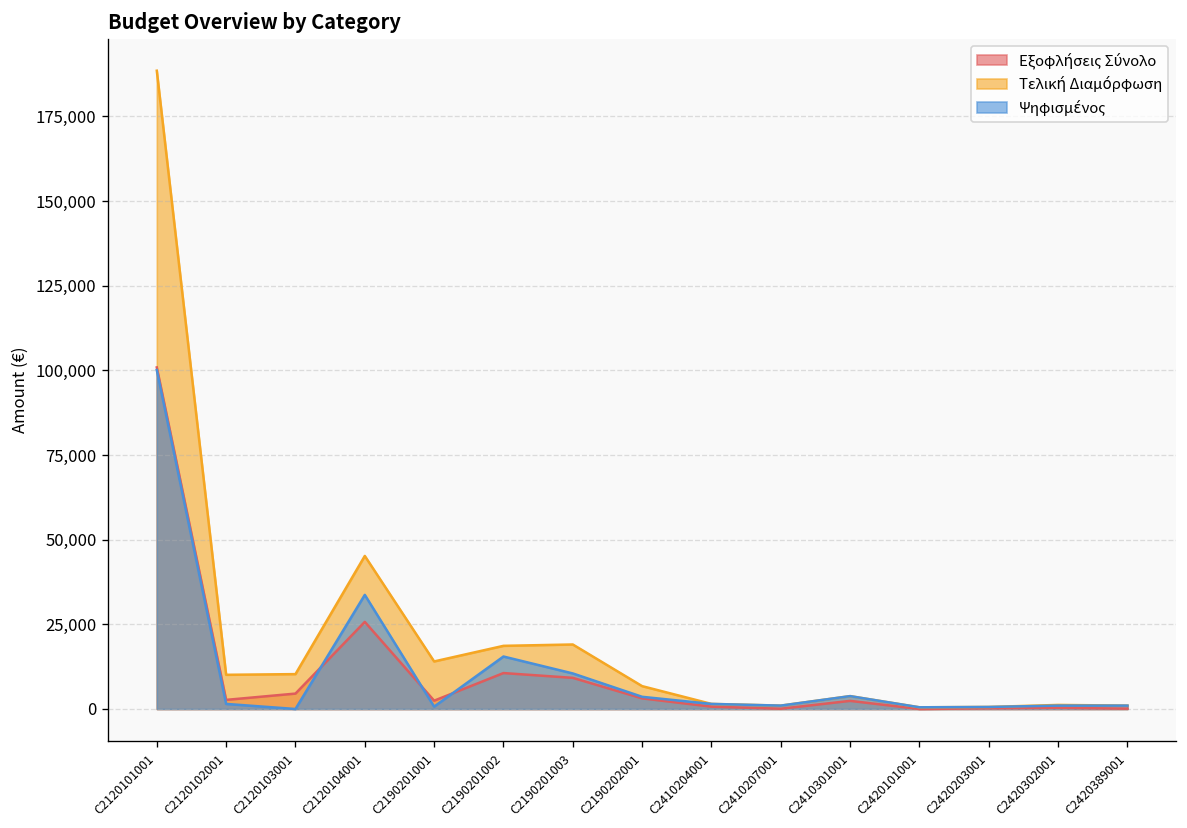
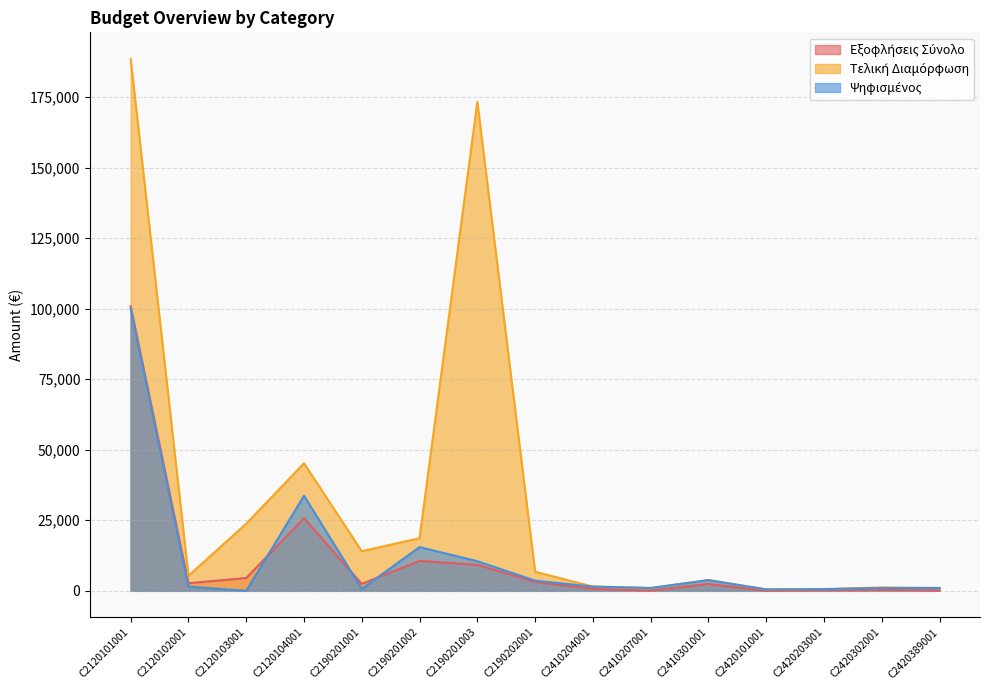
Τελική Διαμόρφωση, C2120102001: 10,000 -> 5,000
Τελική Διαμόρφωση, C2120103001: 10,000 -> 24,000
Τελική Διαμόρφωση, C2190201003: 19,000 -> 173,000
